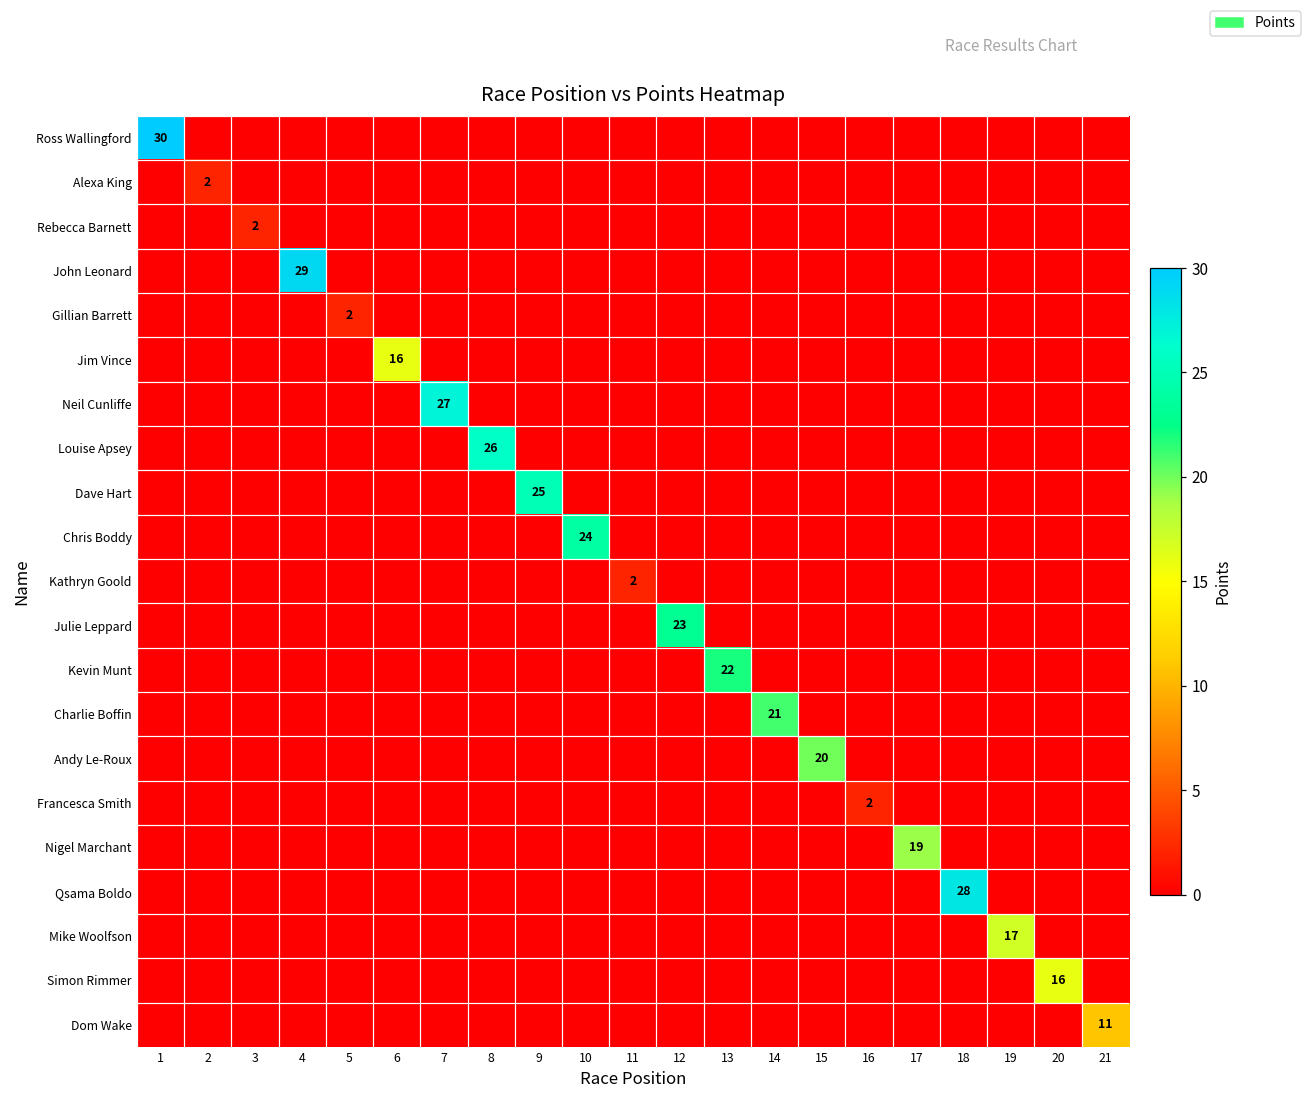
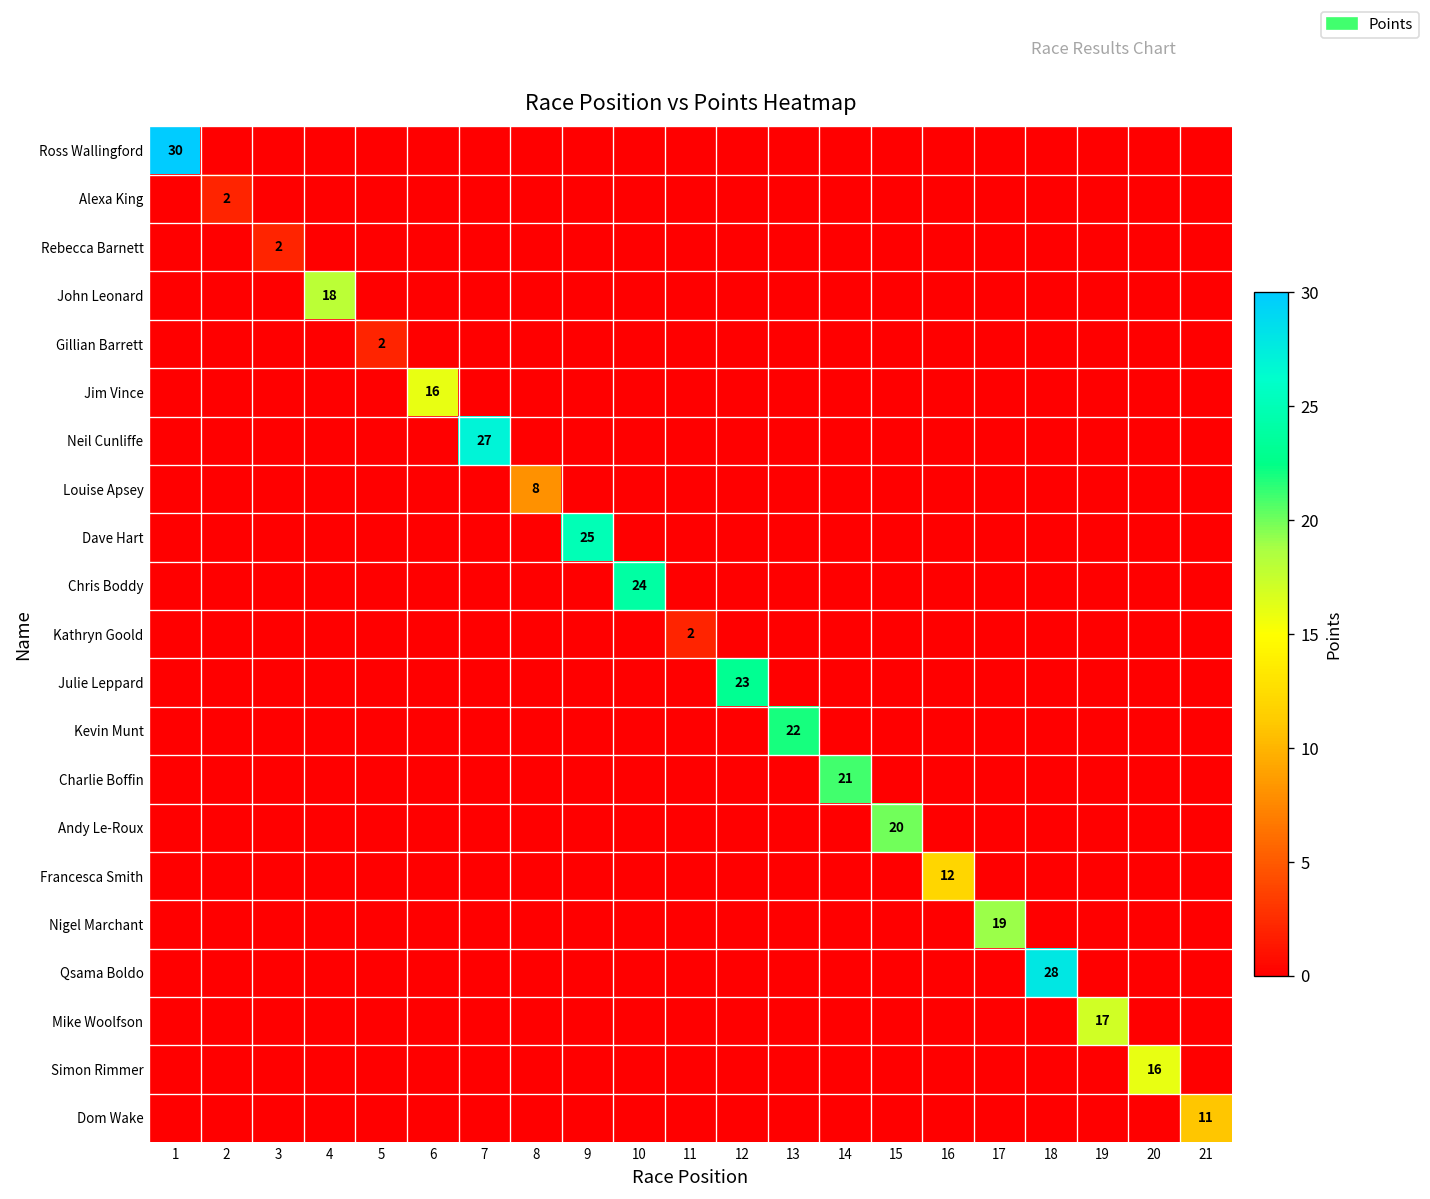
John Leonard, 4: 29 -> 18
Louise Apsey, 8: 26 -> 8
Francesca Smith, 16: 2 -> 12
